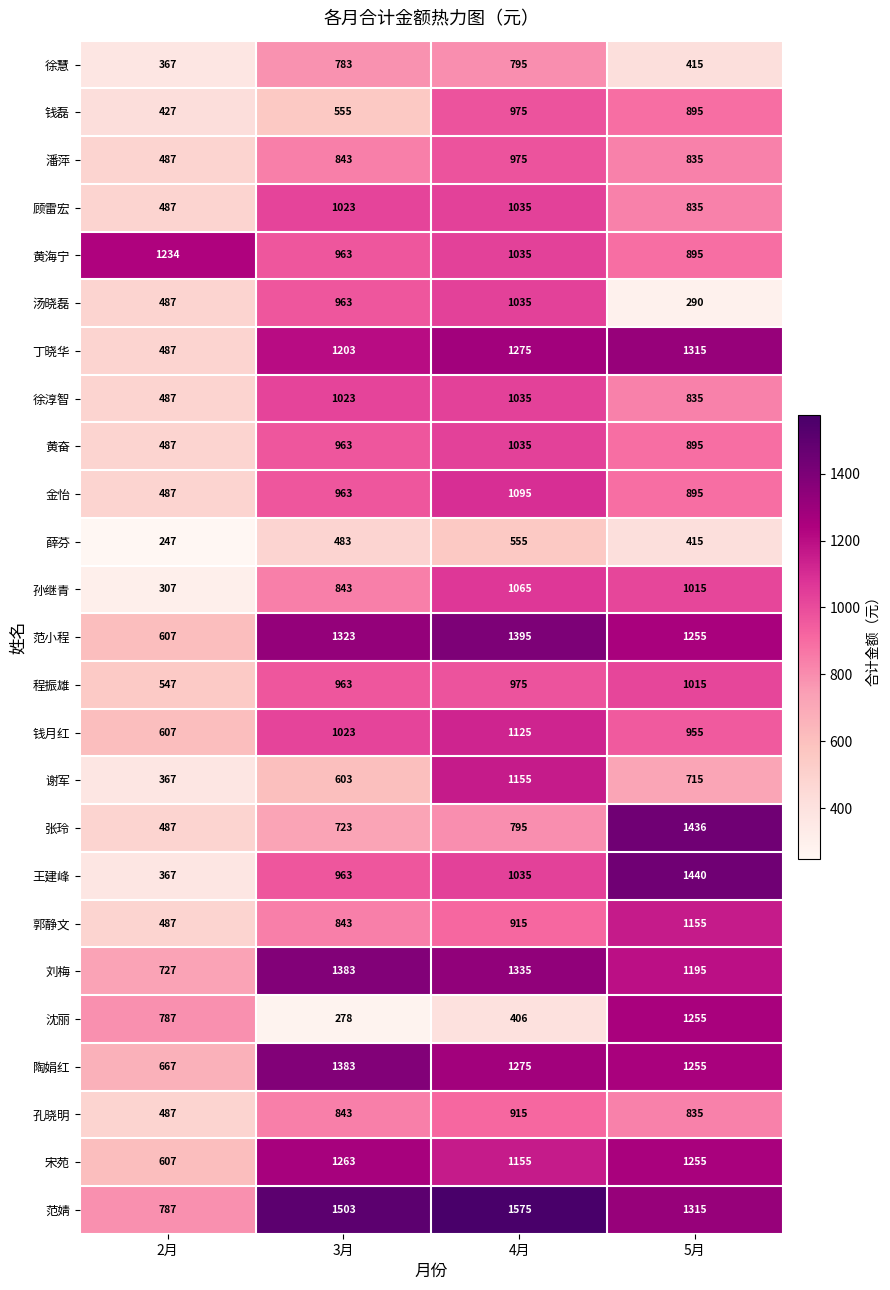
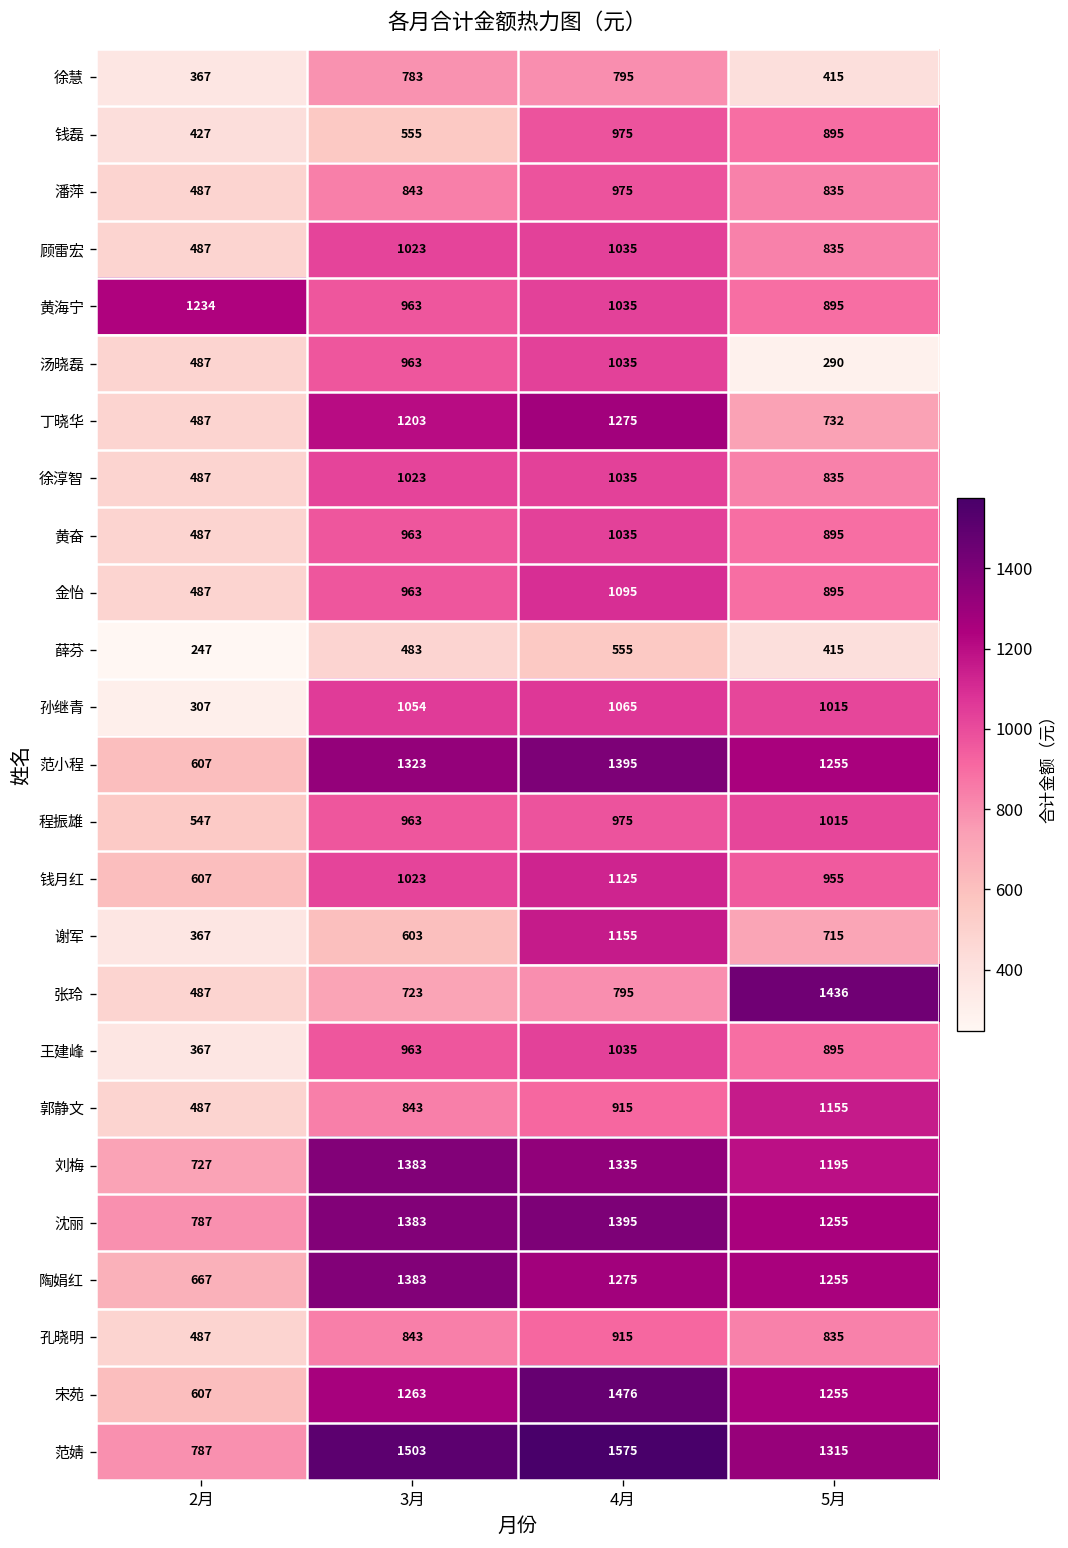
丁晓华, 5月: 1315 -> 732
孙继青, 3月: 843 -> 1054
王建峰, 5月: 1440 -> 895
沈丽, 3月: 278 -> 1383
沈丽, 4月: 406 -> 1395
宋苑, 4月: 1155 -> 1476
